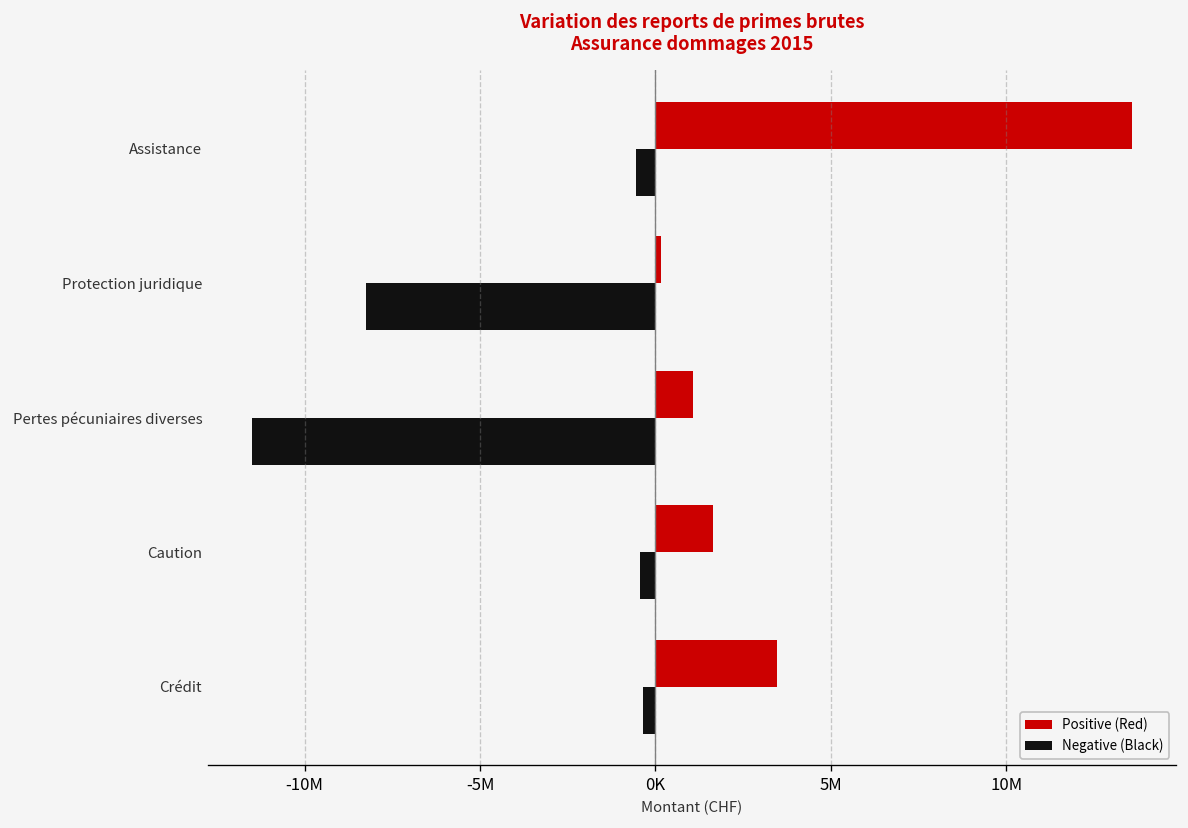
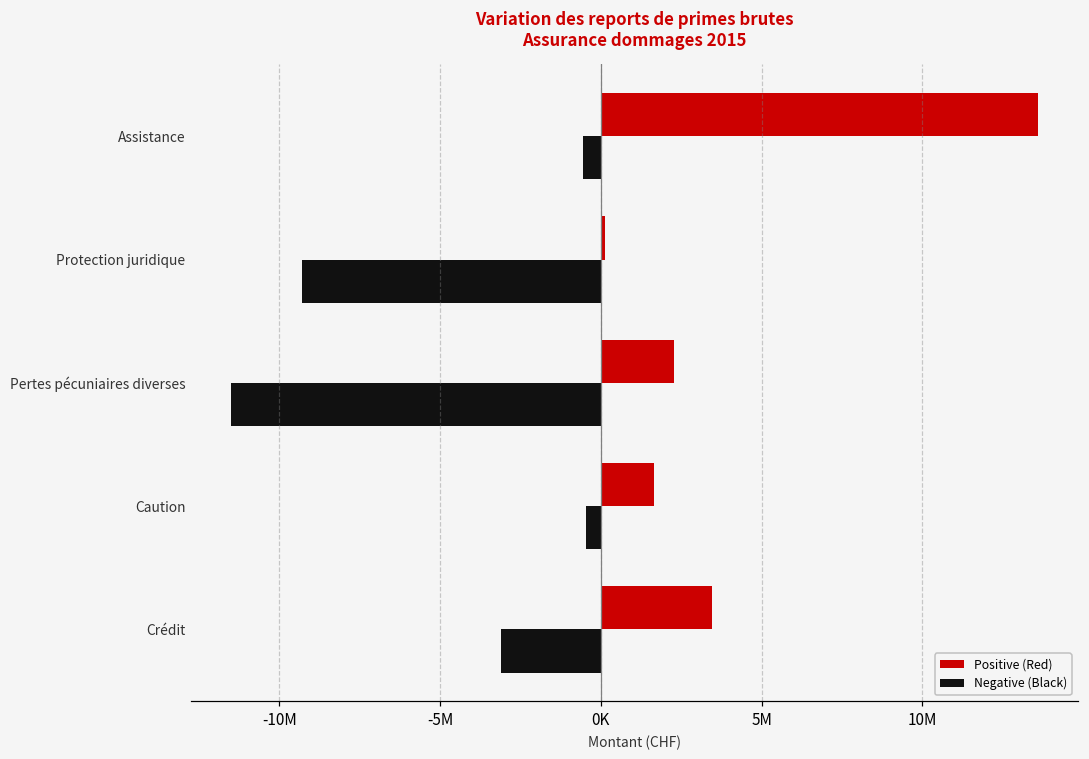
Negative (Black), Protection juridique: -8200000 -> -9300000
Positive (Red), Pertes pécuniaires diverses: 1100000 -> 2300000
Negative (Black), Crédit: -400000 -> -3100000
